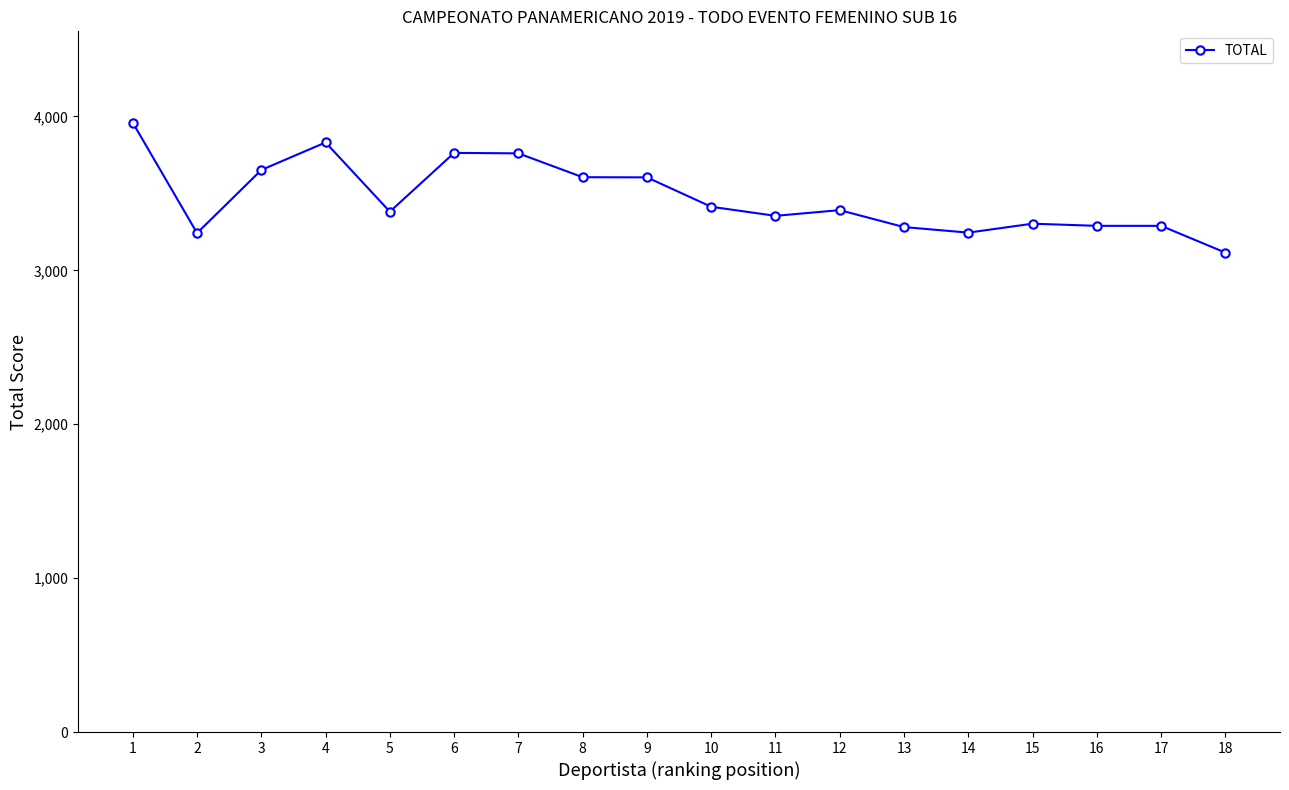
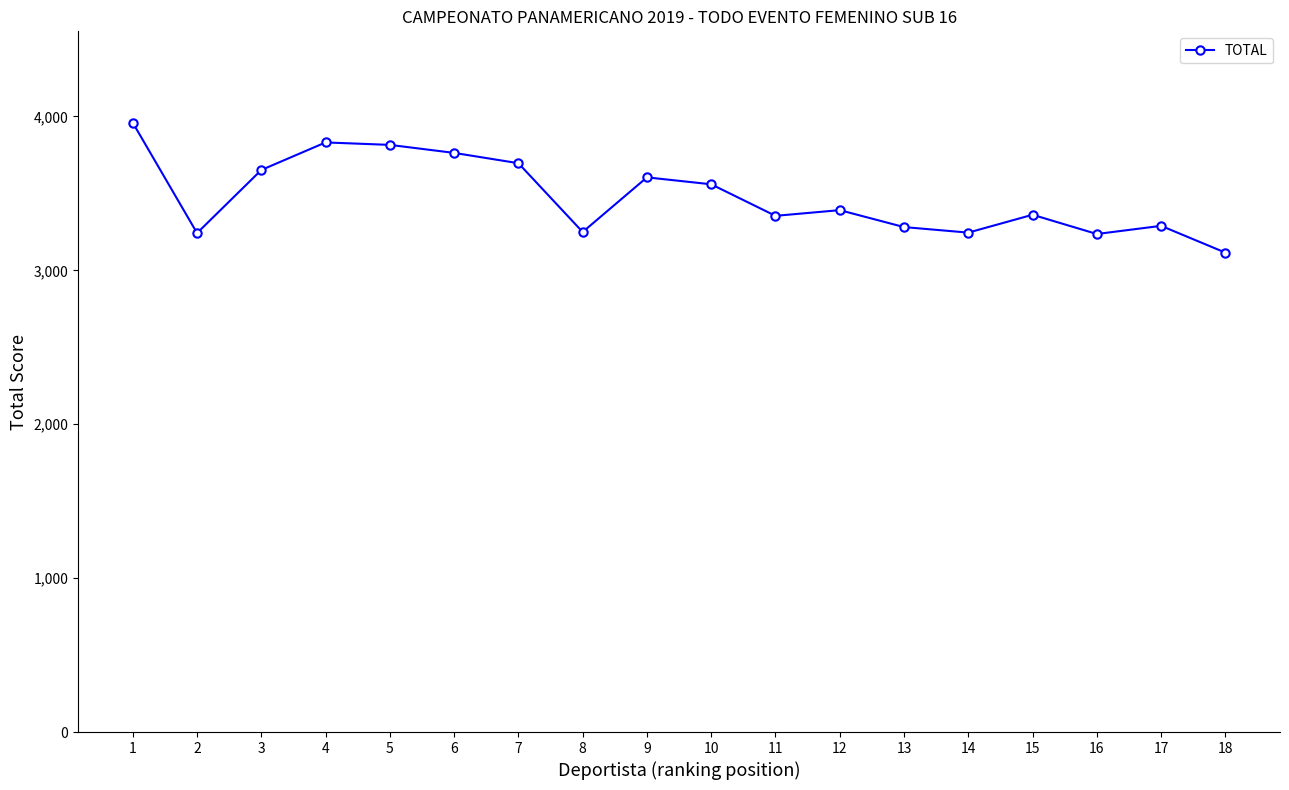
5: 3,380 -> 3,820
7: 3,760 -> 3,700
8: 3,610 -> 3,250
10: 3,410 -> 3,560
15: 3,300 -> 3,360
16: 3,290 -> 3,240
